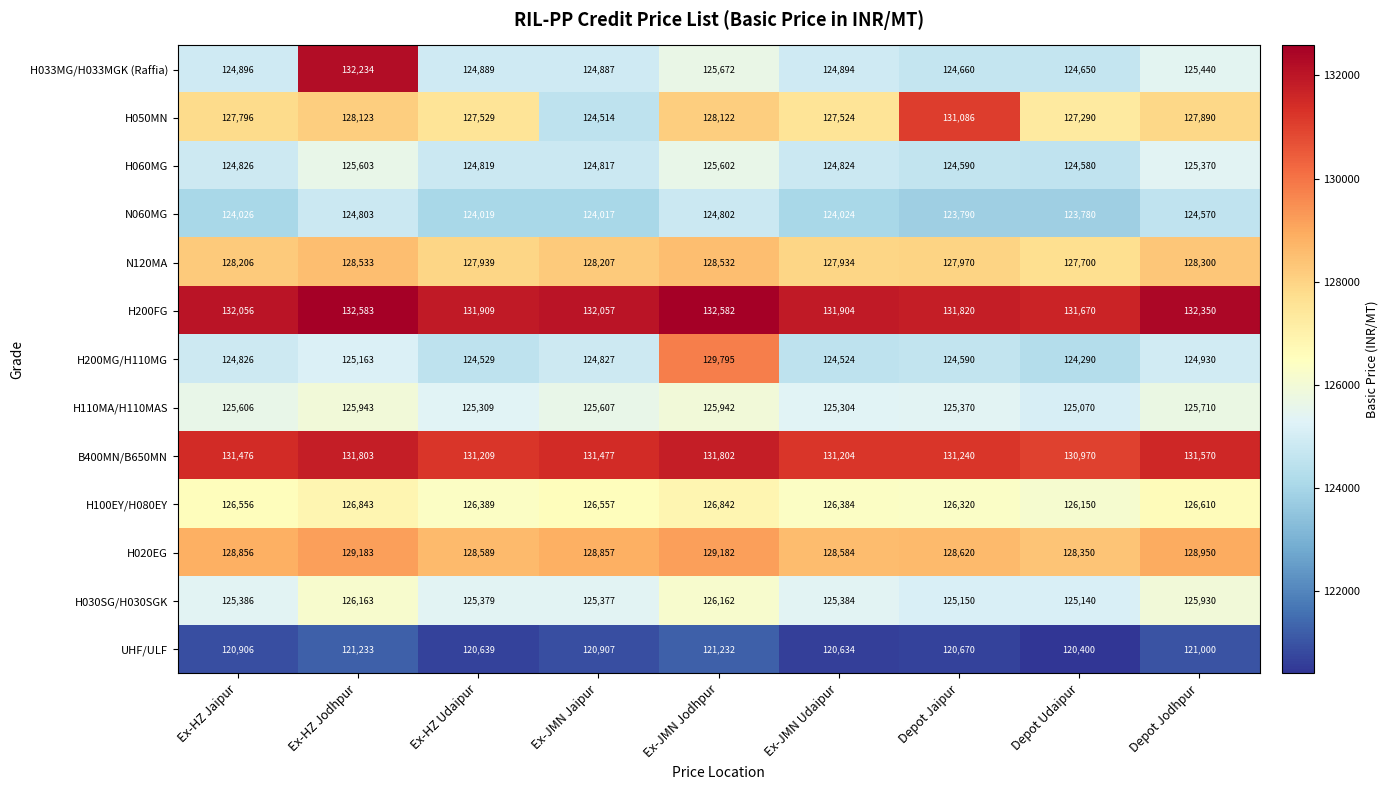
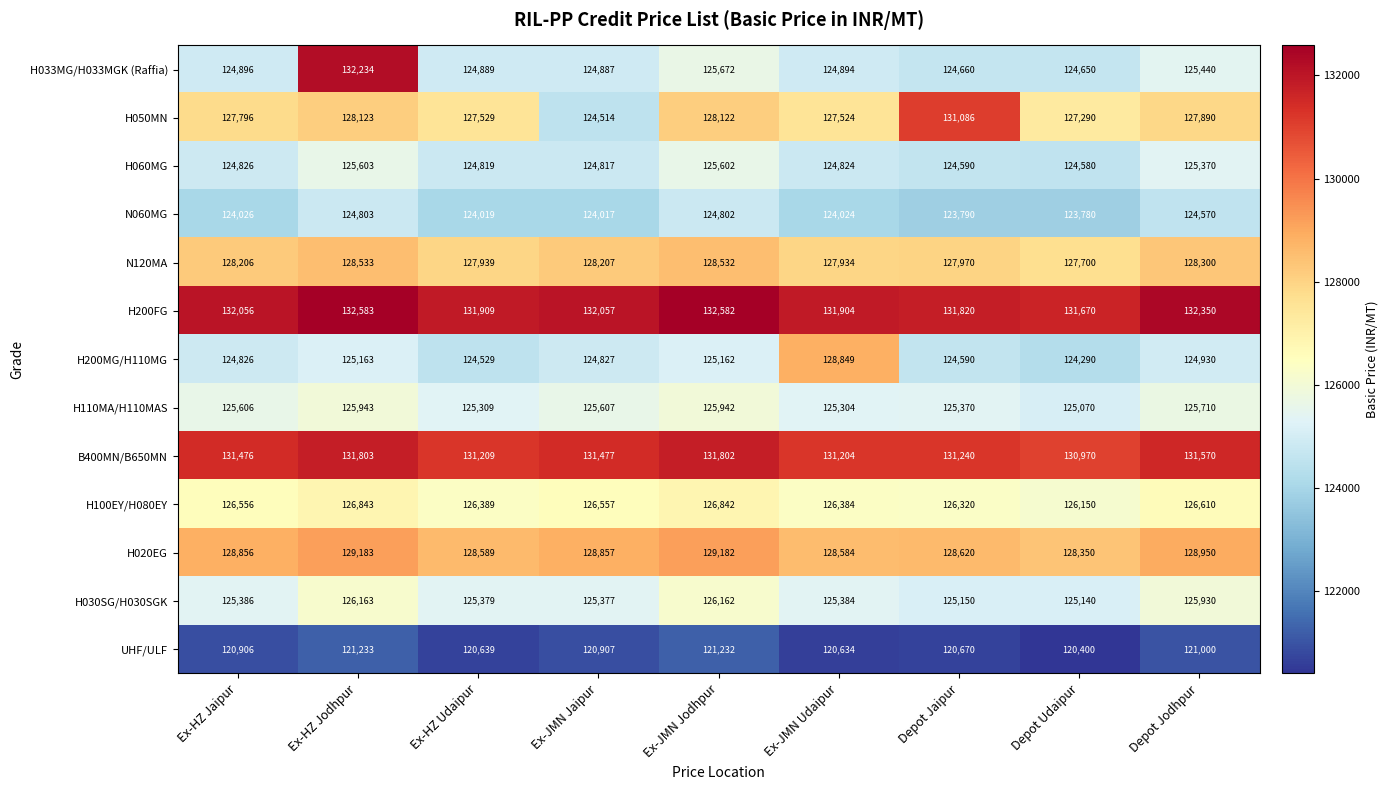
H200MG/H110MG, Ex-JMN Jodhpur: 129,795 -> 125,162
H200MG/H110MG, Ex-JMN Udaipur: 124,524 -> 128,849
